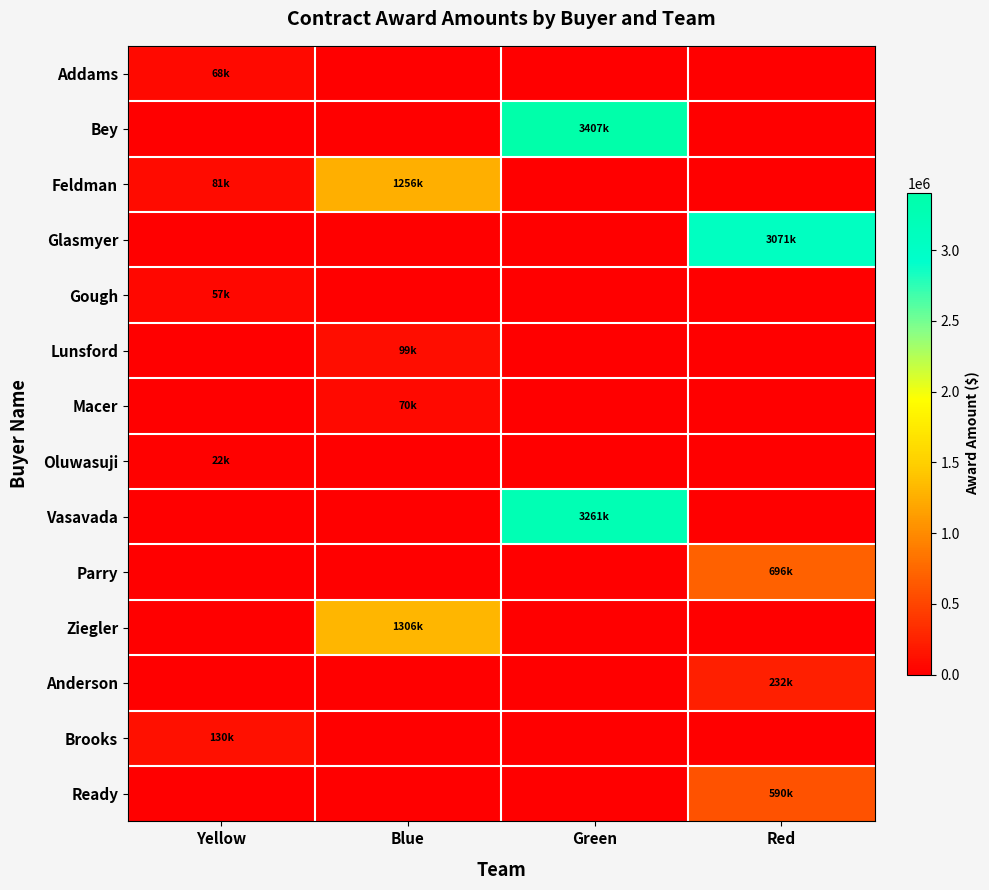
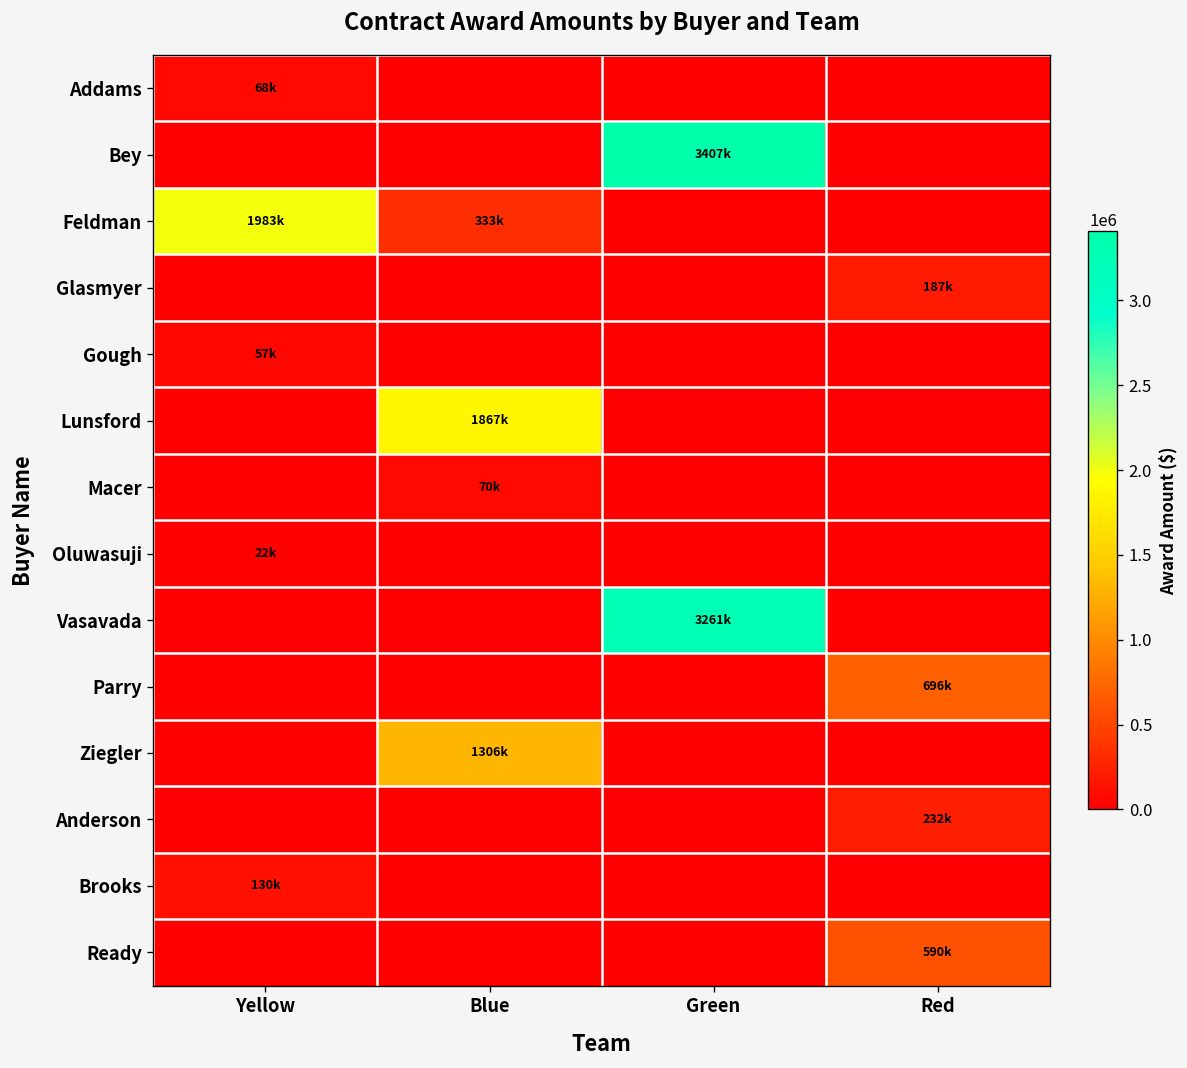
Feldman, Yellow: 81k -> 1983k
Feldman, Blue: 1256k -> 333k
Glasmyer, Red: 3071k -> 187k
Lunsford, Blue: 99k -> 1867k
